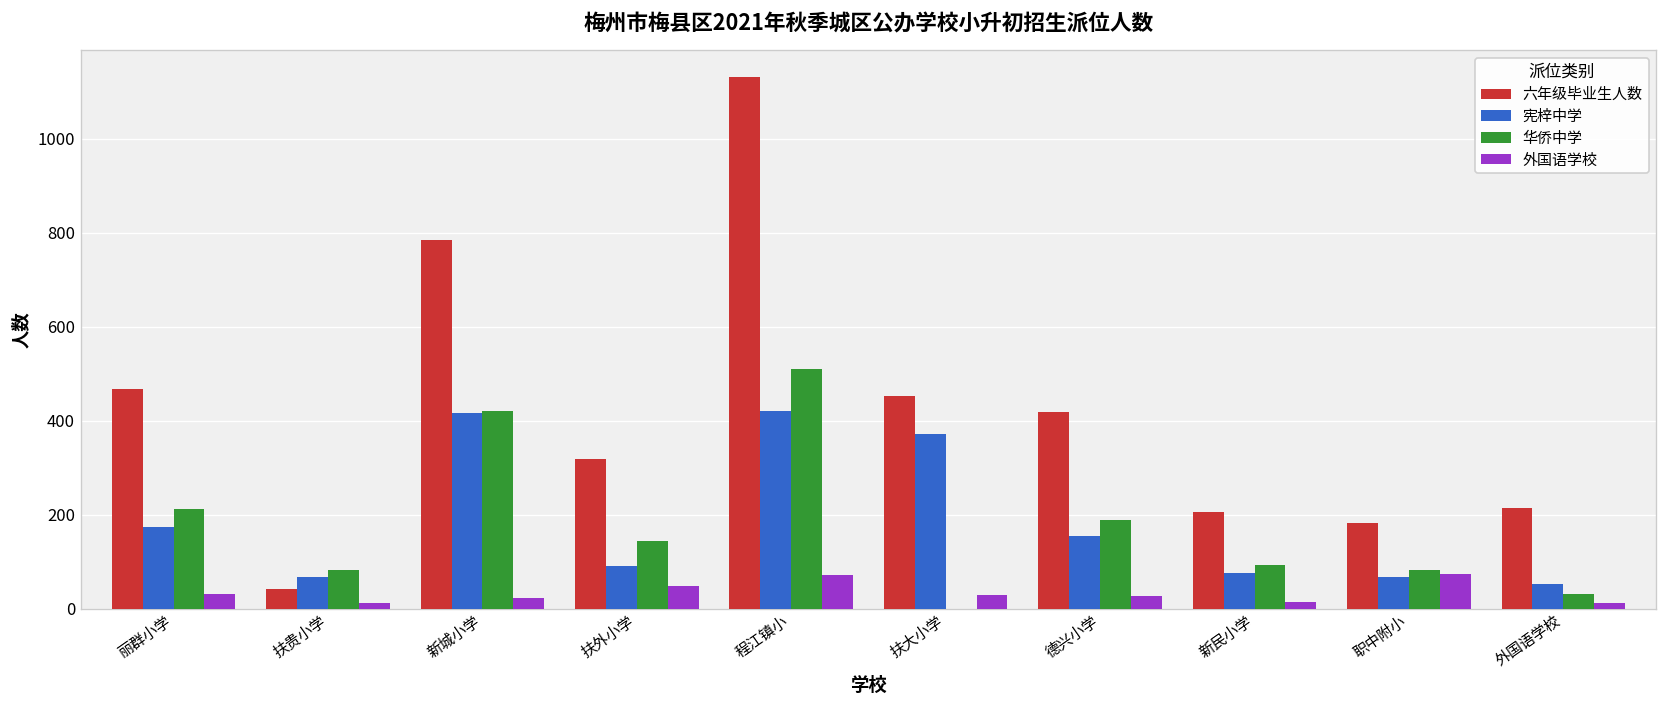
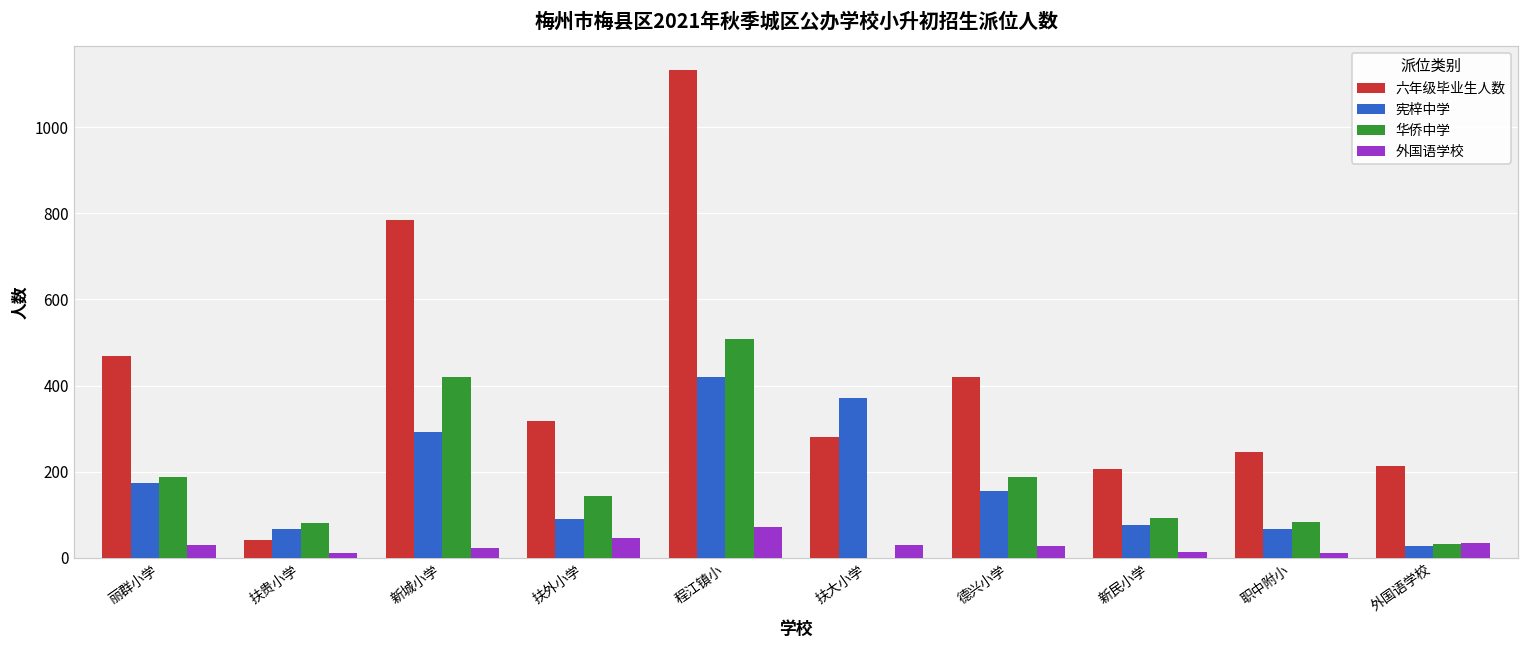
华侨中学, 丽群小学: 210 -> 190
宪梓中学, 新城小学: 420 -> 290
六年级毕业生人数, 扶大小学: 450 -> 280
六年级毕业生人数, 职中附小: 180 -> 250
外国语学校, 职中附小: 70 -> 10
宪梓中学, 外国语学校: 50 -> 30
外国语学校, 外国语学校: 10 -> 40
